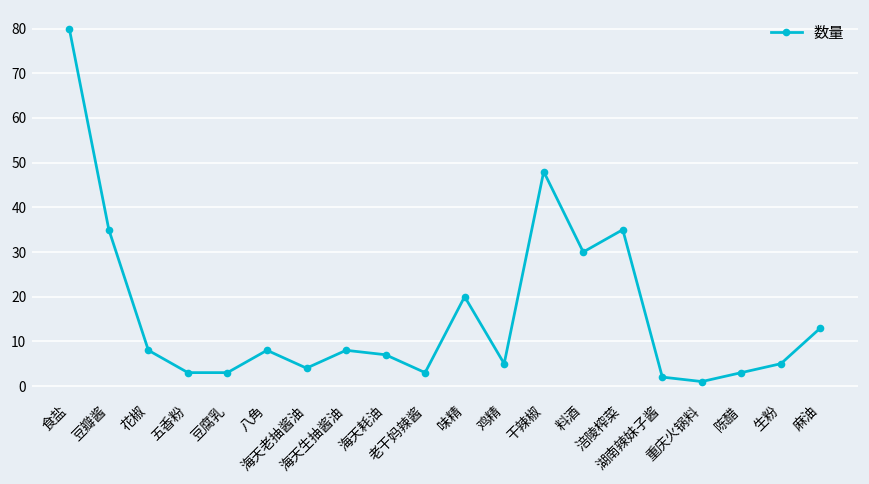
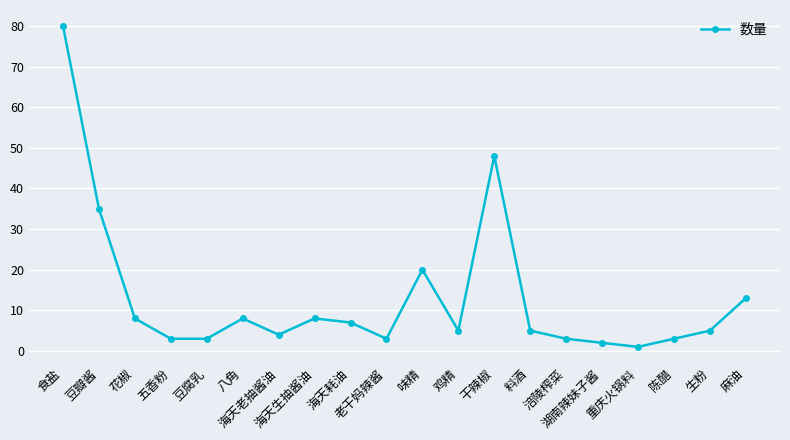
料酒: 30 -> 5
涪陵榨菜: 35 -> 3
